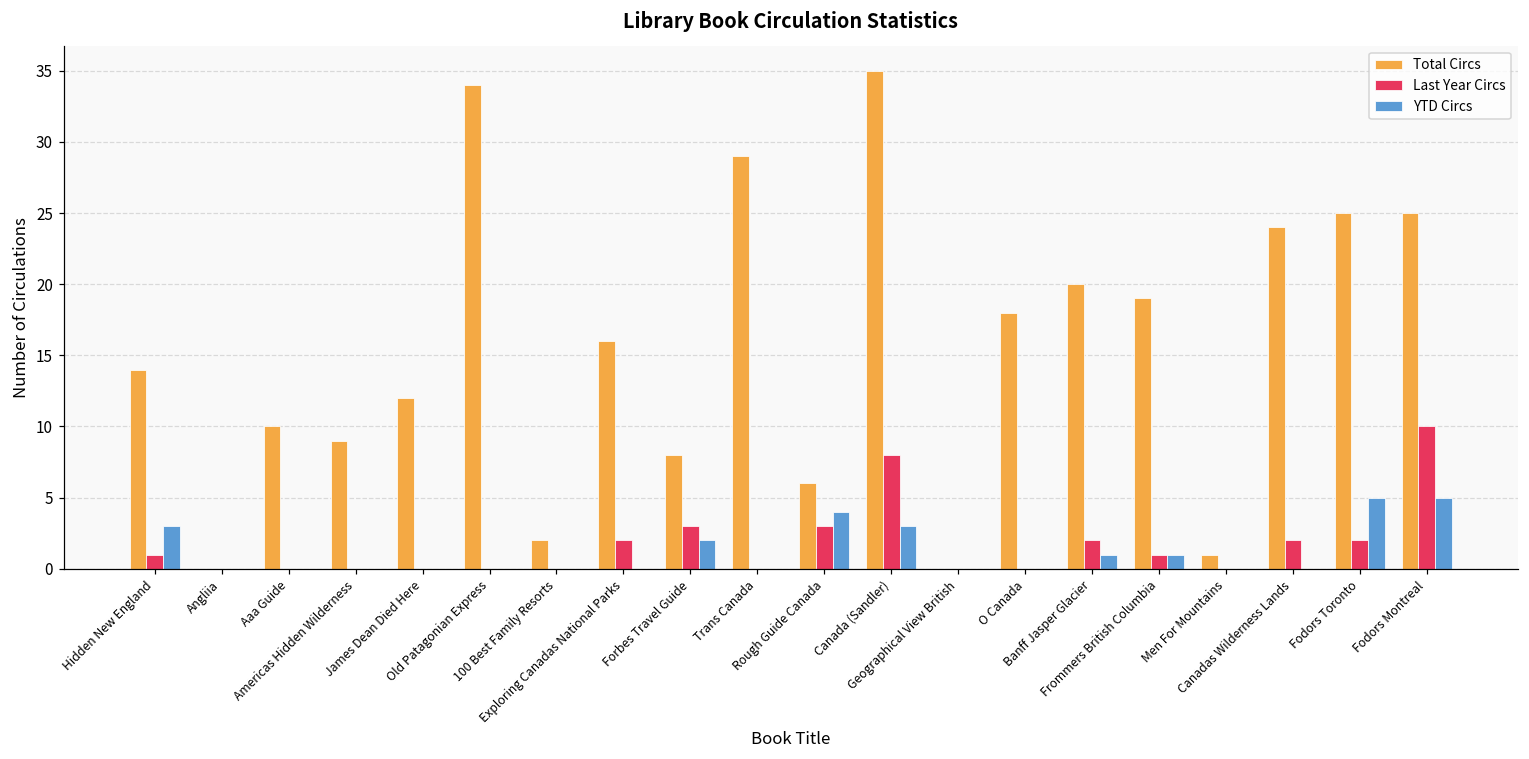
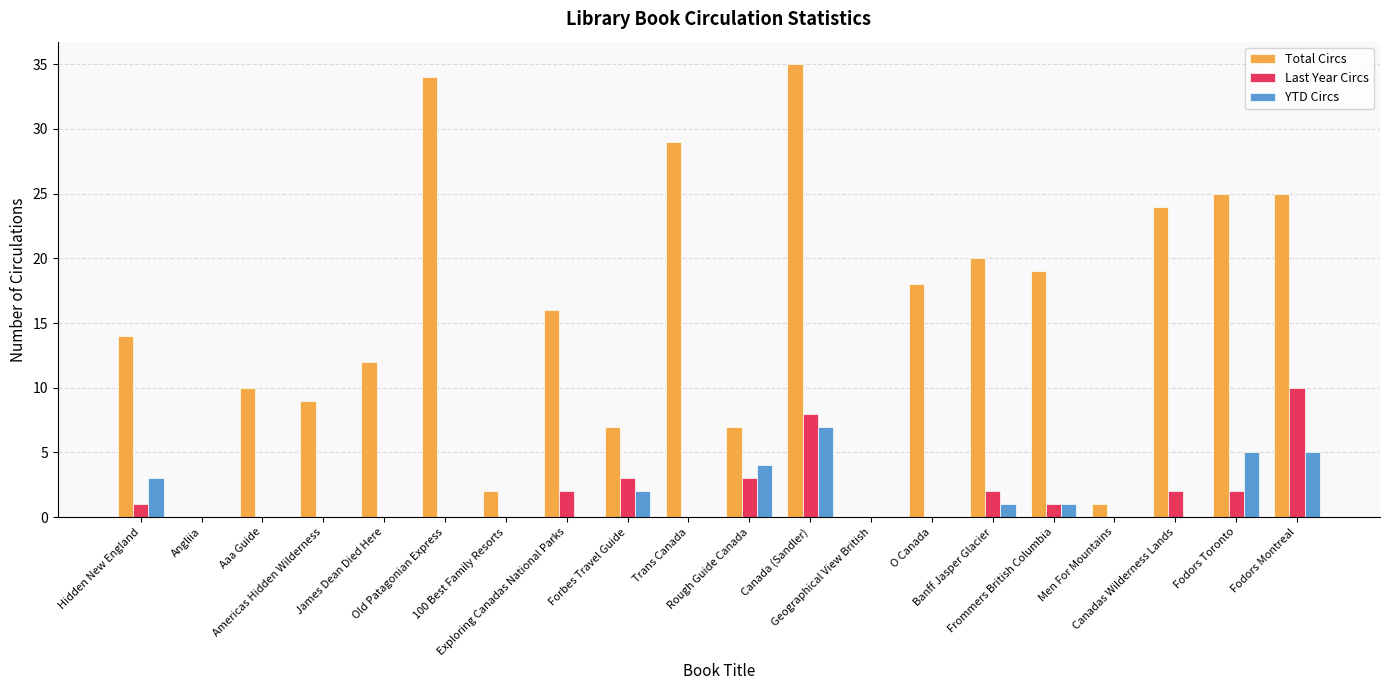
Total Circs, Forbes Travel Guide: 8 -> 7
Total Circs, Rough Guide Canada: 6 -> 7
YTD Circs, Canada (Sandler): 3 -> 7
